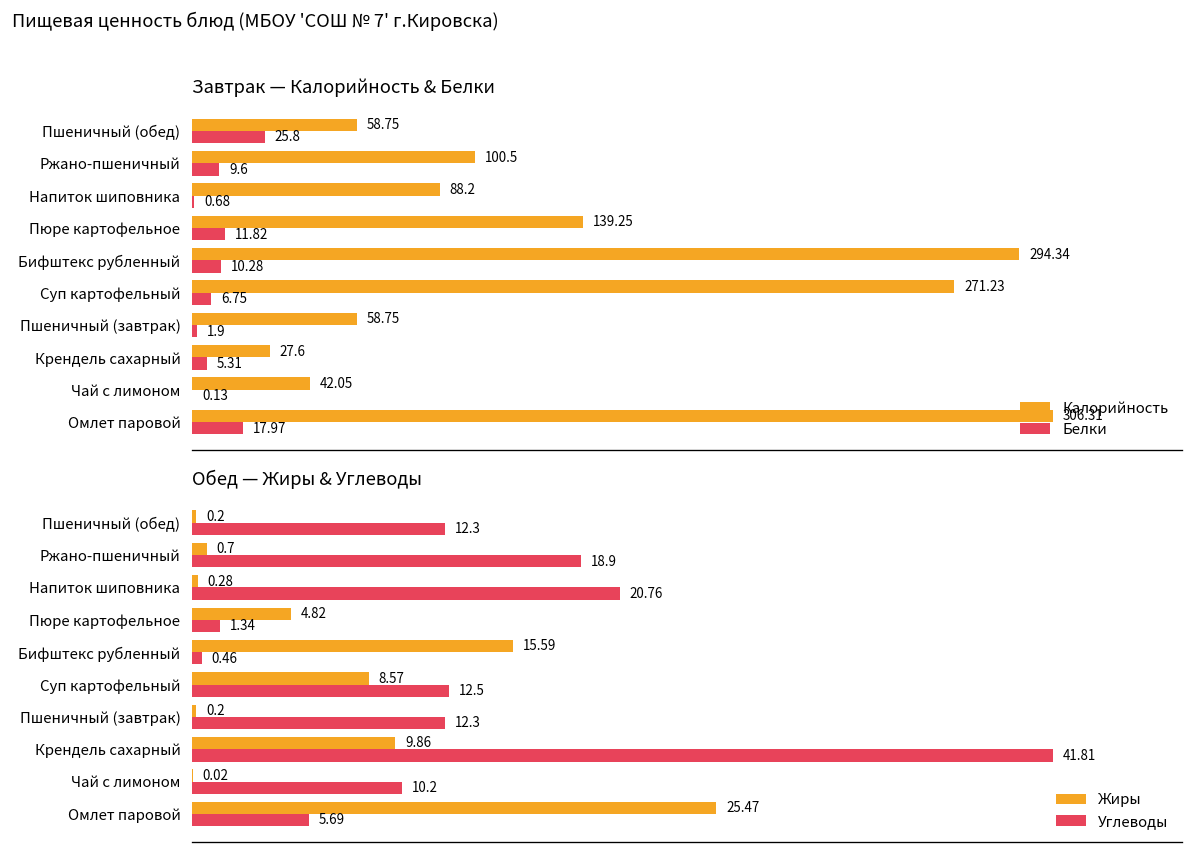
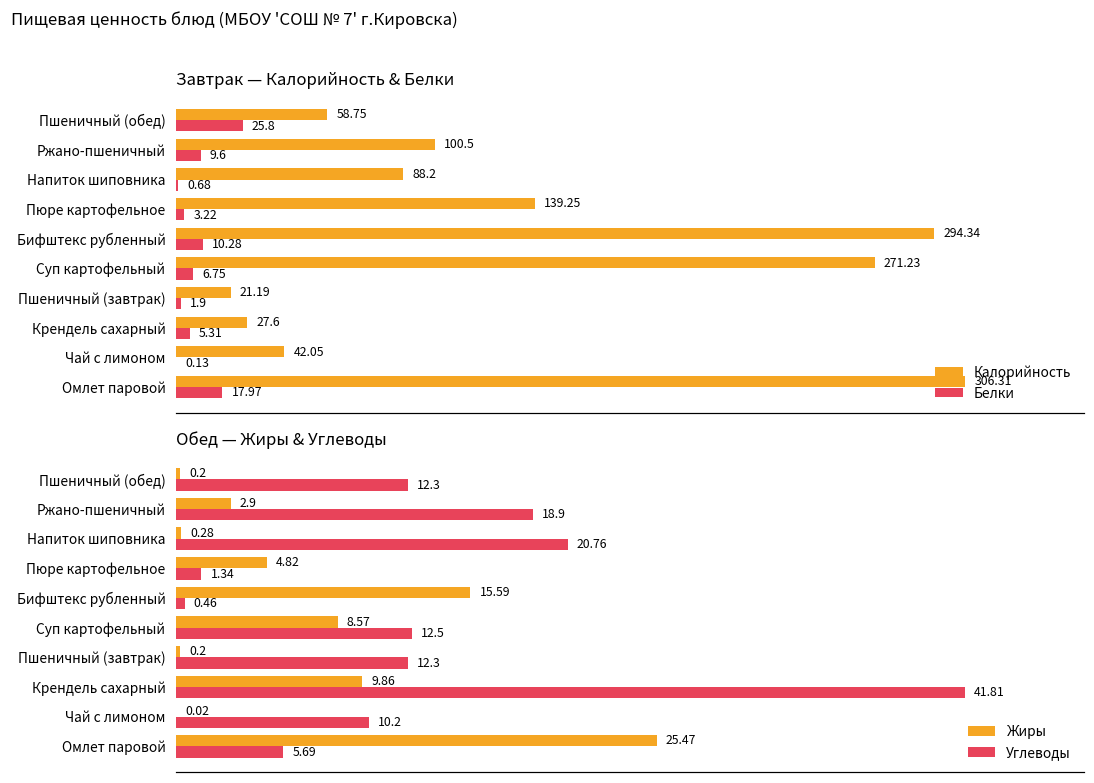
Завтрак — Калорийность & Белки, Белки, Пюре картофельное: 11.82 -> 3.22
Завтрак — Калорийность & Белки, Калорийность, Пшеничный (завтрак): 58.75 -> 21.19
Обед — Жиры & Углеводы, Жиры, Ржано-пшеничный: 0.7 -> 2.9
